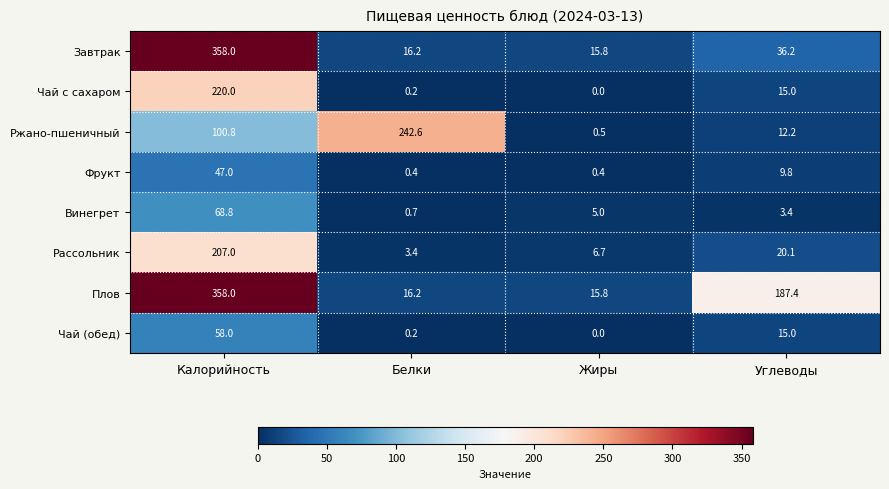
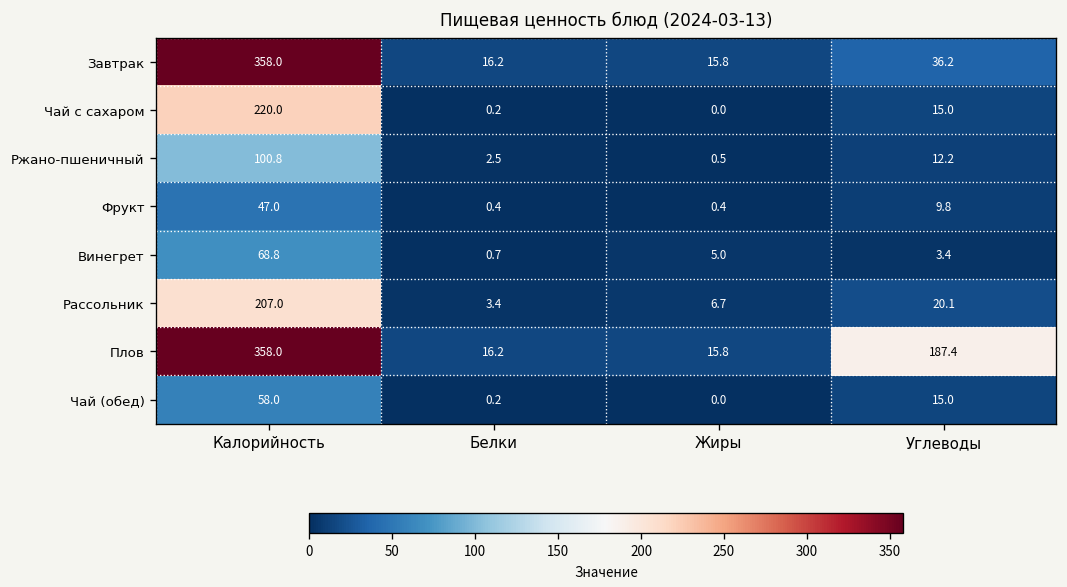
Ржано-пшеничный, Белки: 242.6 -> 2.5
